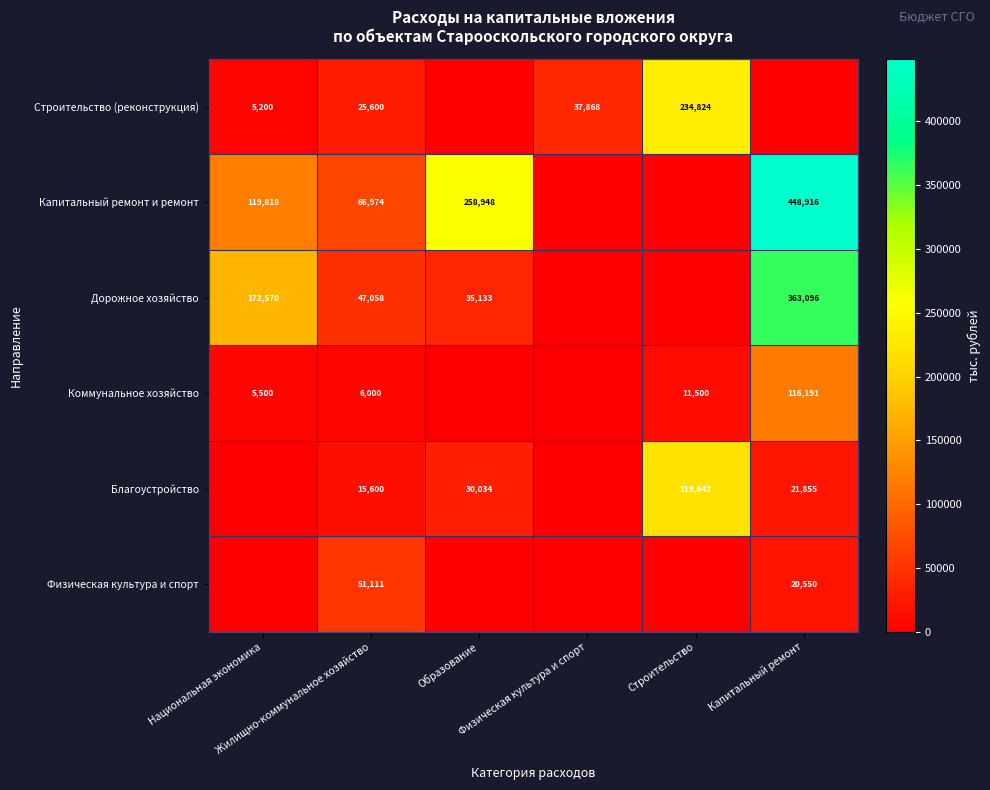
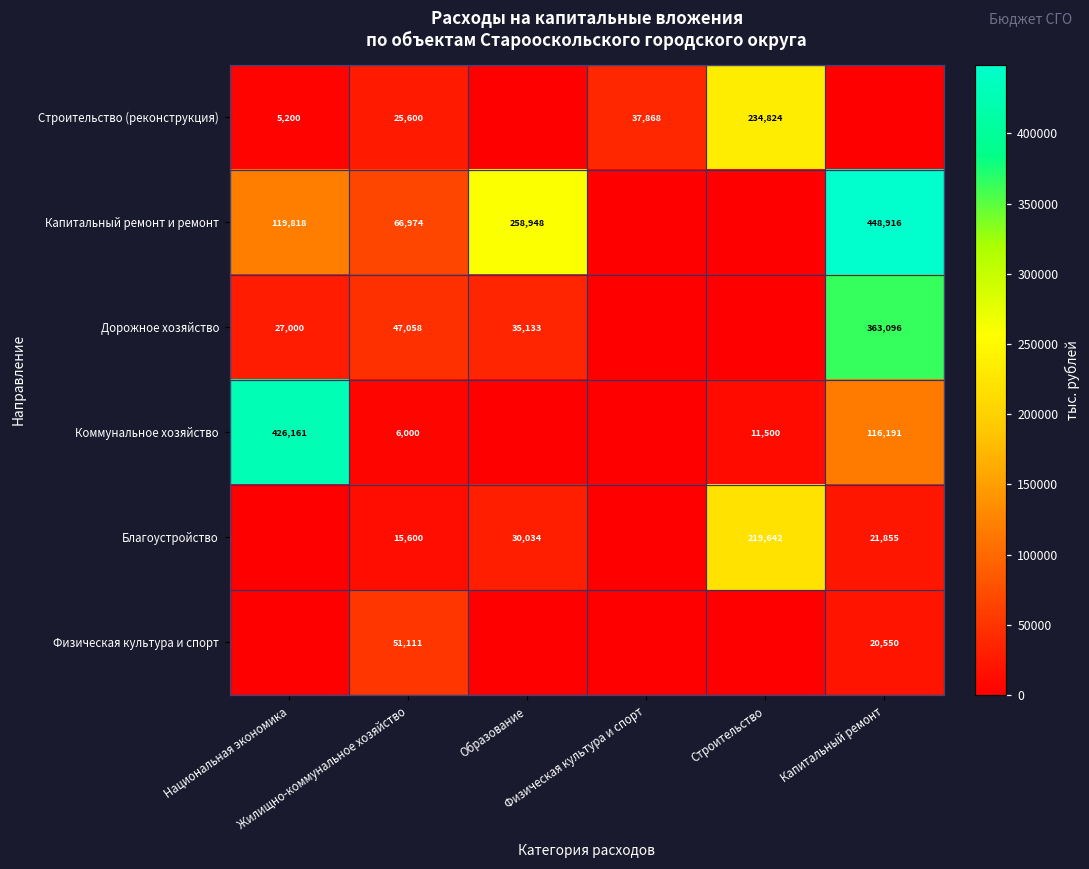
Дорожное хозяйство, Национальная экономика: 172,570 -> 27,000
Коммунальное хозяйство, Национальная экономика: 5,500 -> 426,161
